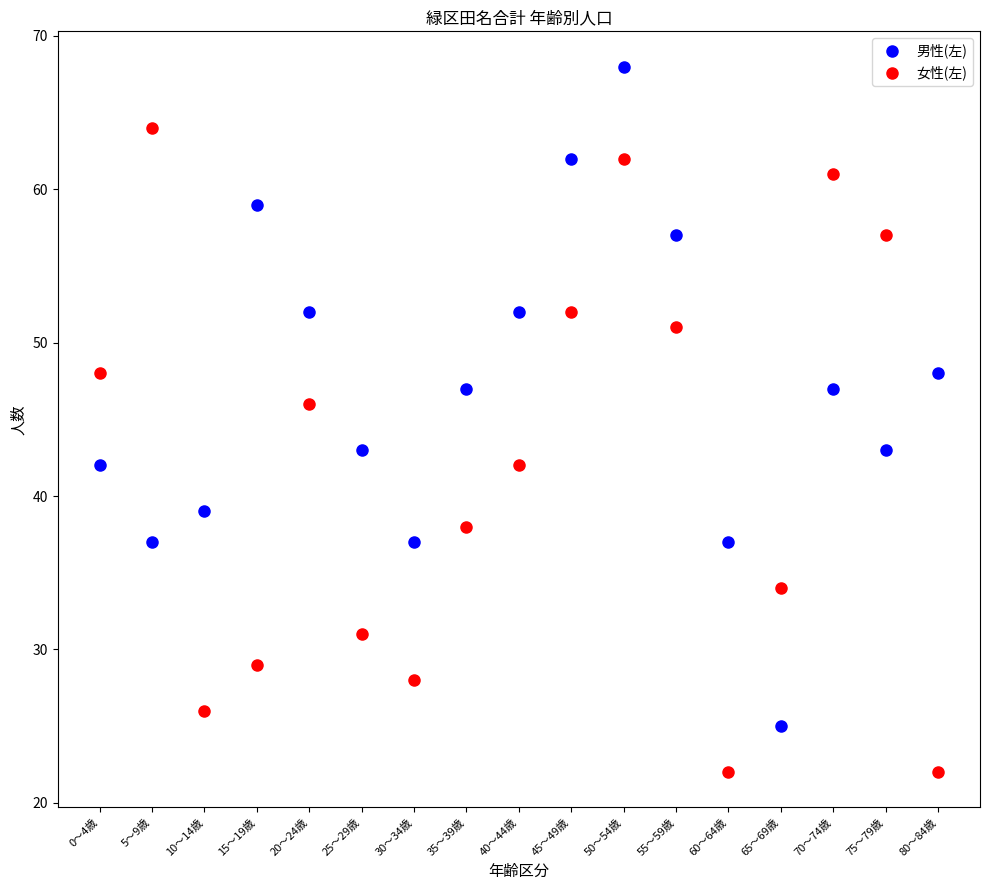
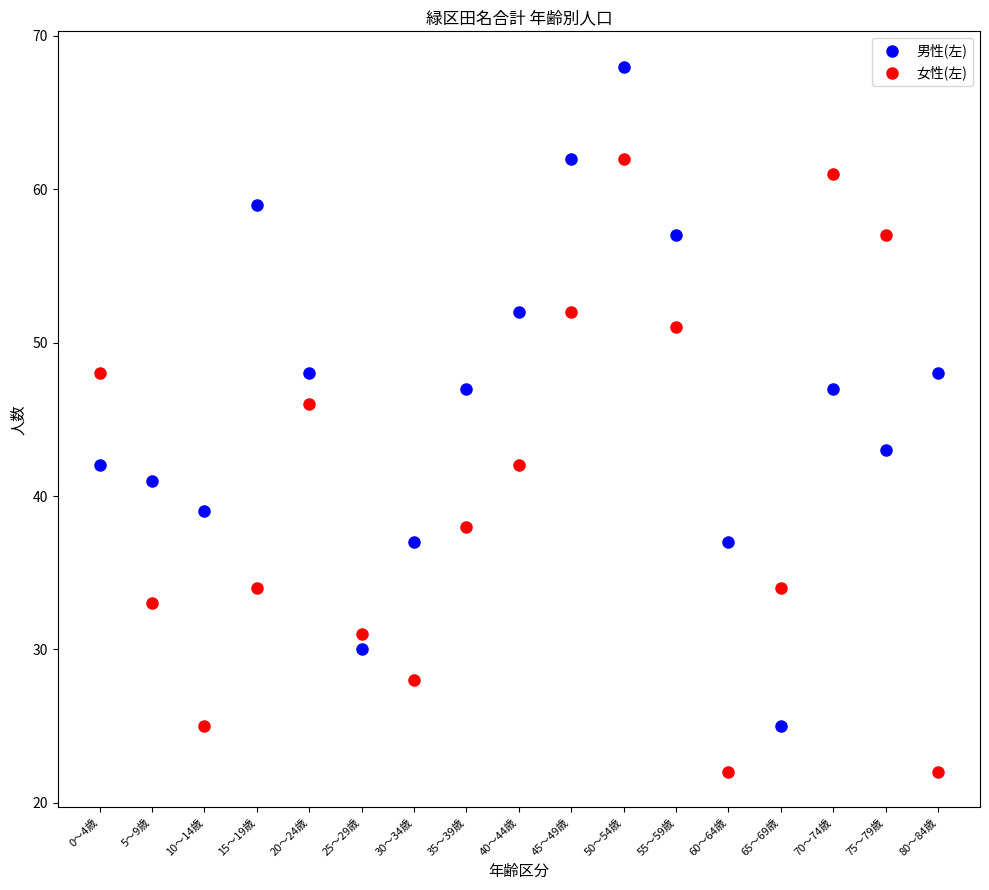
男性(左), 5～9歳: 37 -> 41
女性(左), 5～9歳: 64 -> 33
女性(左), 10～14歳: 26 -> 25
女性(左), 15～19歳: 29 -> 34
男性(左), 20～24歳: 52 -> 48
男性(左), 25～29歳: 43 -> 30
